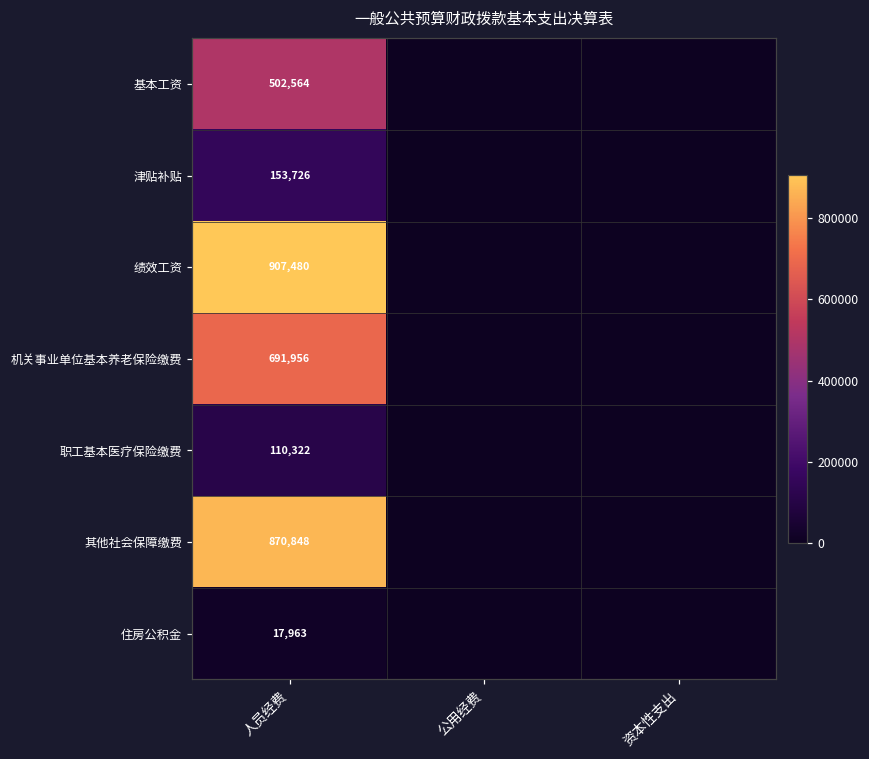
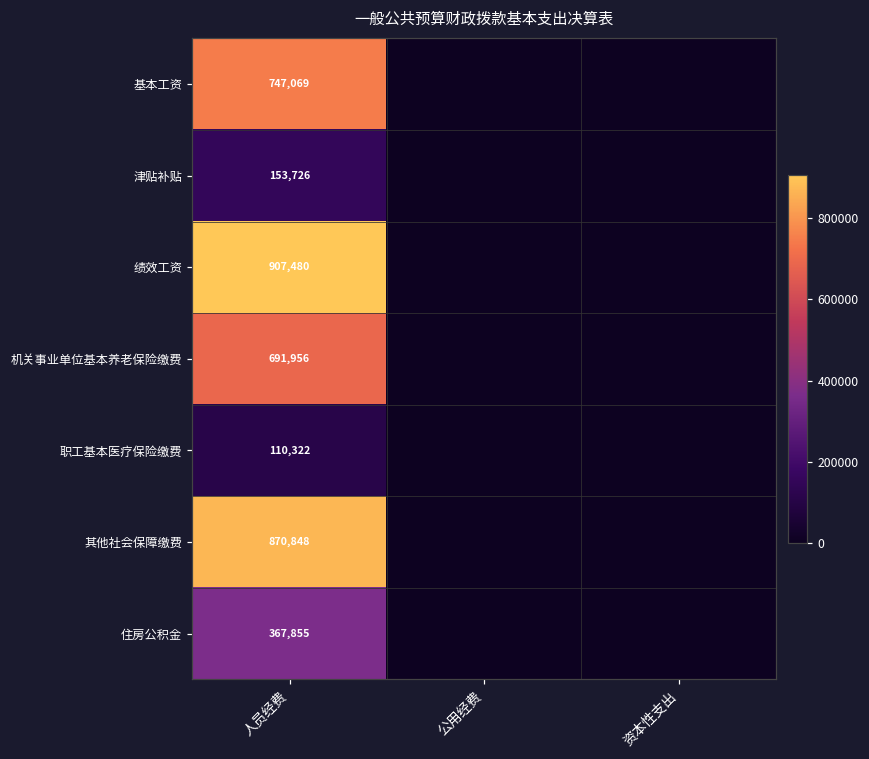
基本工资, 人员经费: 502,564 -> 747,069
住房公积金, 人员经费: 17,963 -> 367,855
